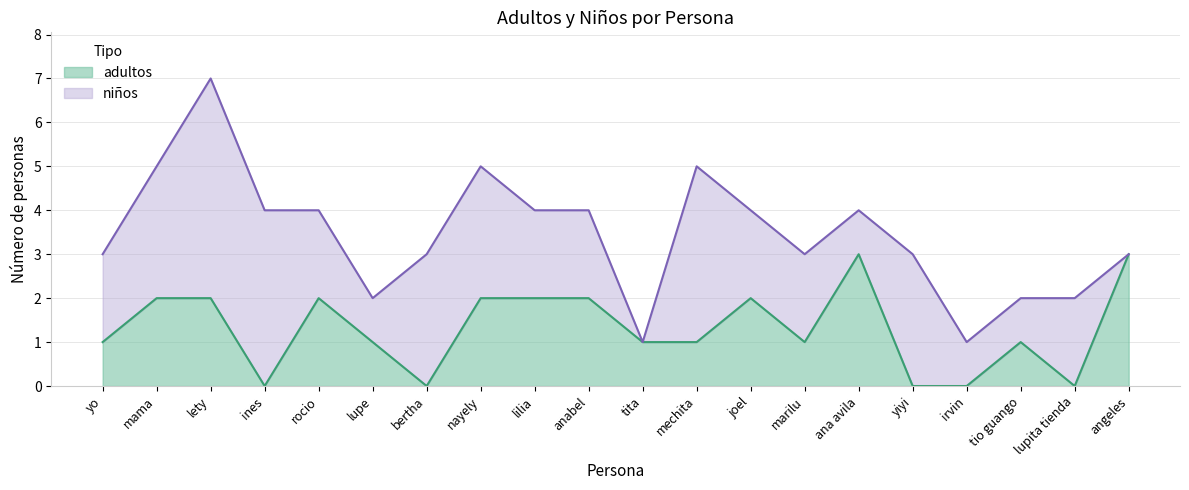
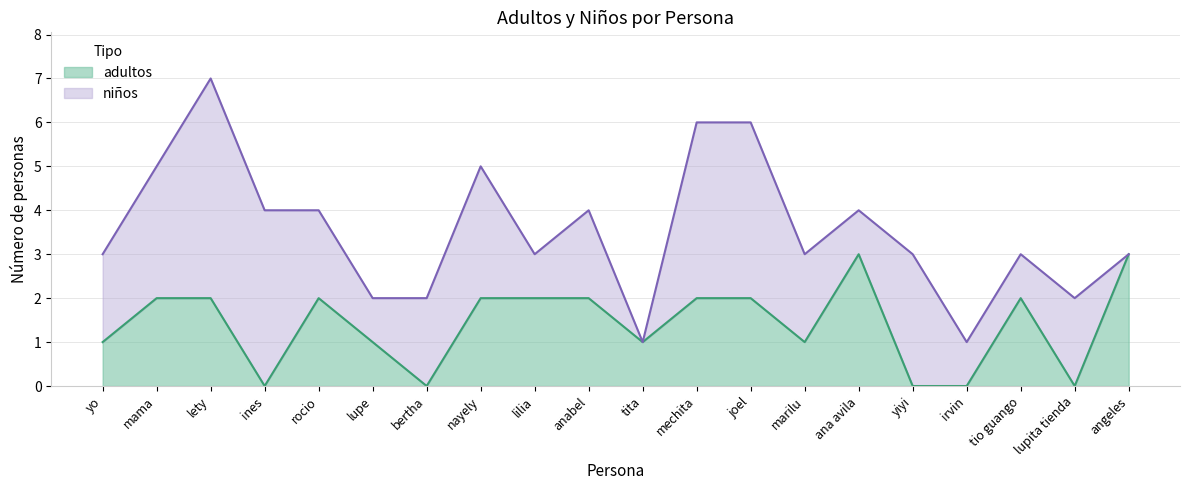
niños, bertha: 3 -> 2
niños, lilia: 2 -> 1
adultos, mechita: 1 -> 2
niños, joel: 2 -> 4
adultos, tio guango: 1 -> 2
